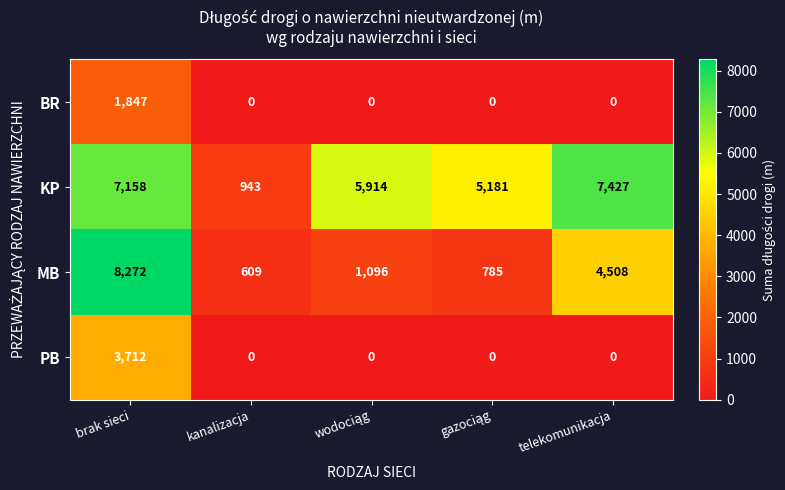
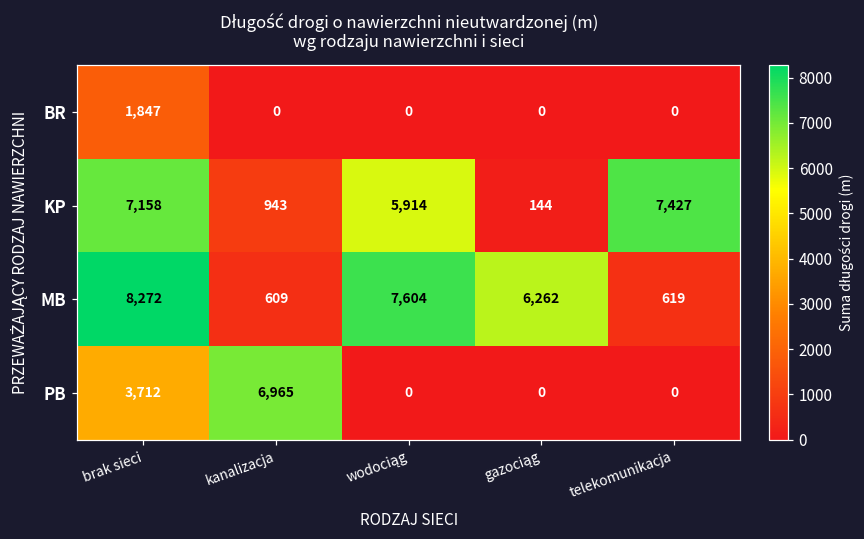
KP, gazociąg: 5,181 -> 144
MB, wodociąg: 1,096 -> 7,604
MB, gazociąg: 785 -> 6,262
MB, telekomunikacja: 4,508 -> 619
PB, kanalizacja: 0 -> 6,965
